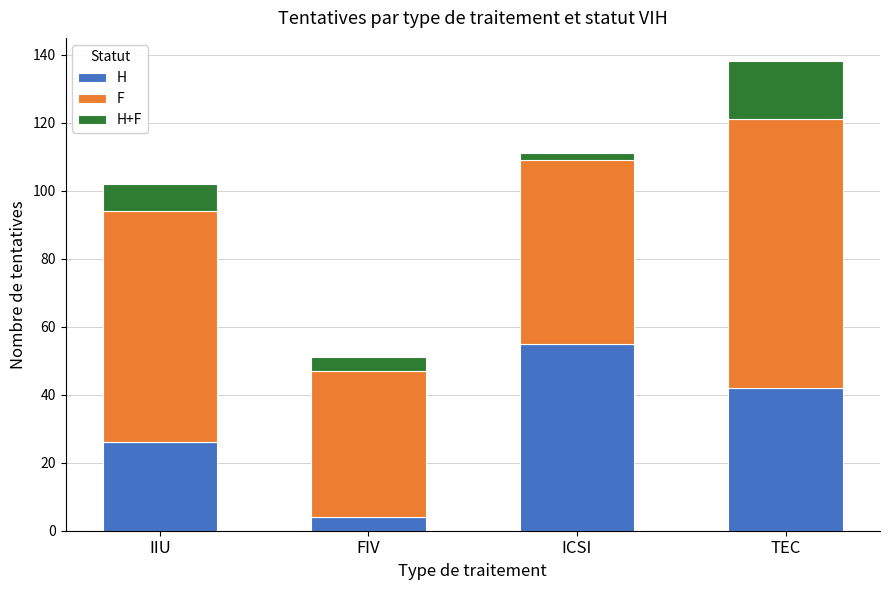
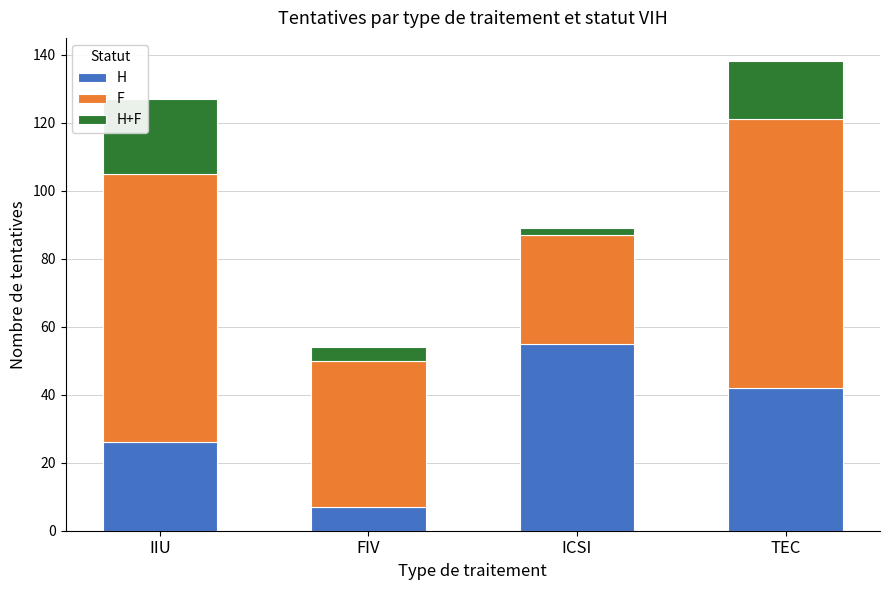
F, IIU: 68 -> 79
H+F, IIU: 8 -> 22
H, FIV: 4 -> 7
F, ICSI: 54 -> 32
